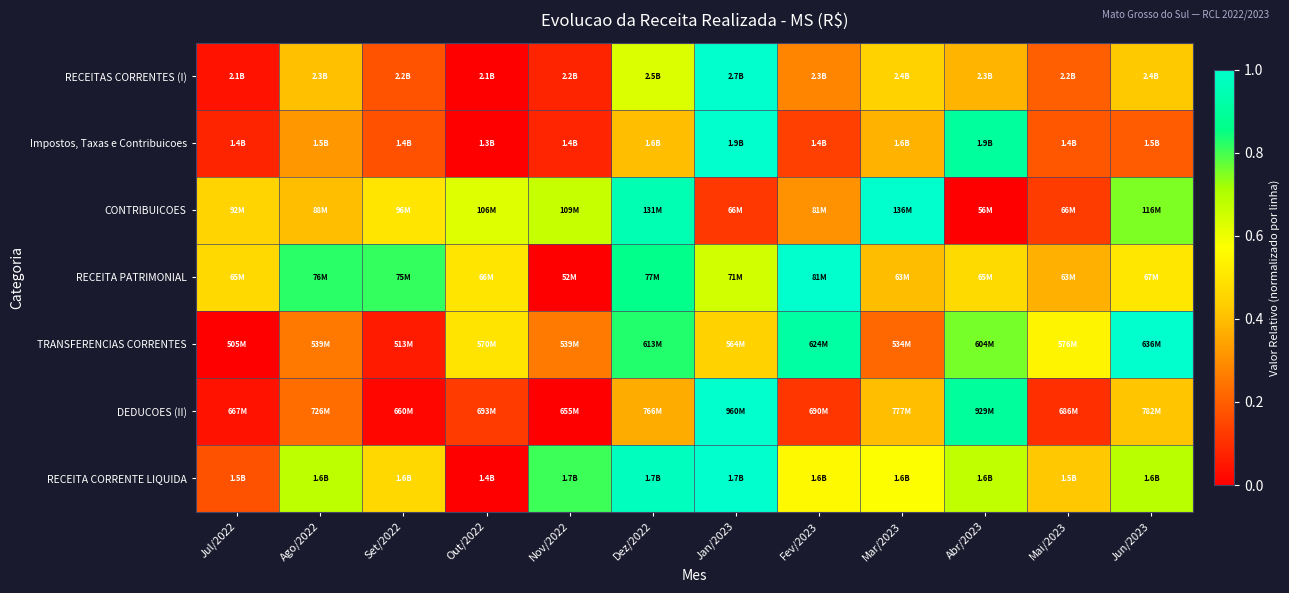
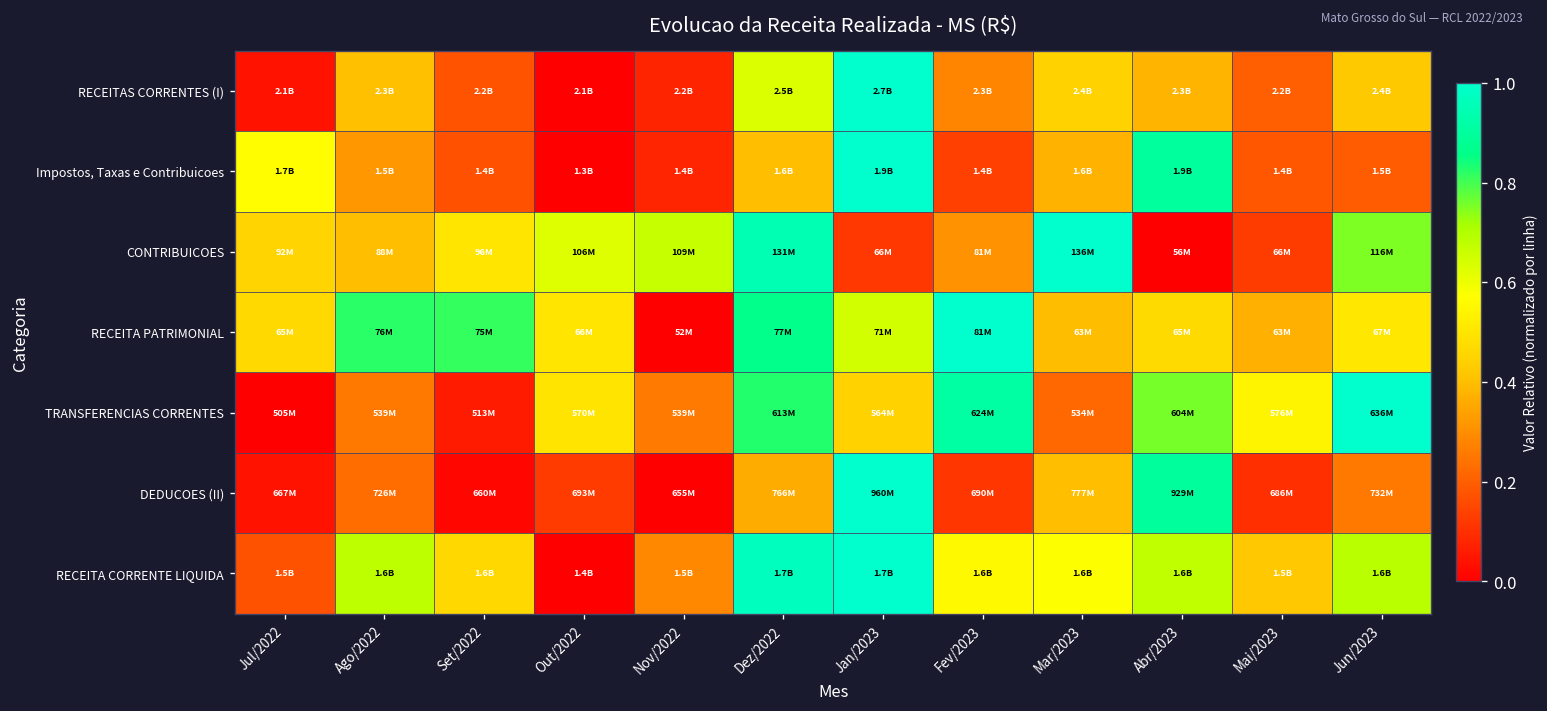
Impostos, Taxas e Contribuicoes, Jul/2022: 1.4B -> 1.7B
DEDUCOES (II), Jun/2023: 782M -> 732M
RECEITA CORRENTE LIQUIDA, Nov/2022: 1.7B -> 1.5B
